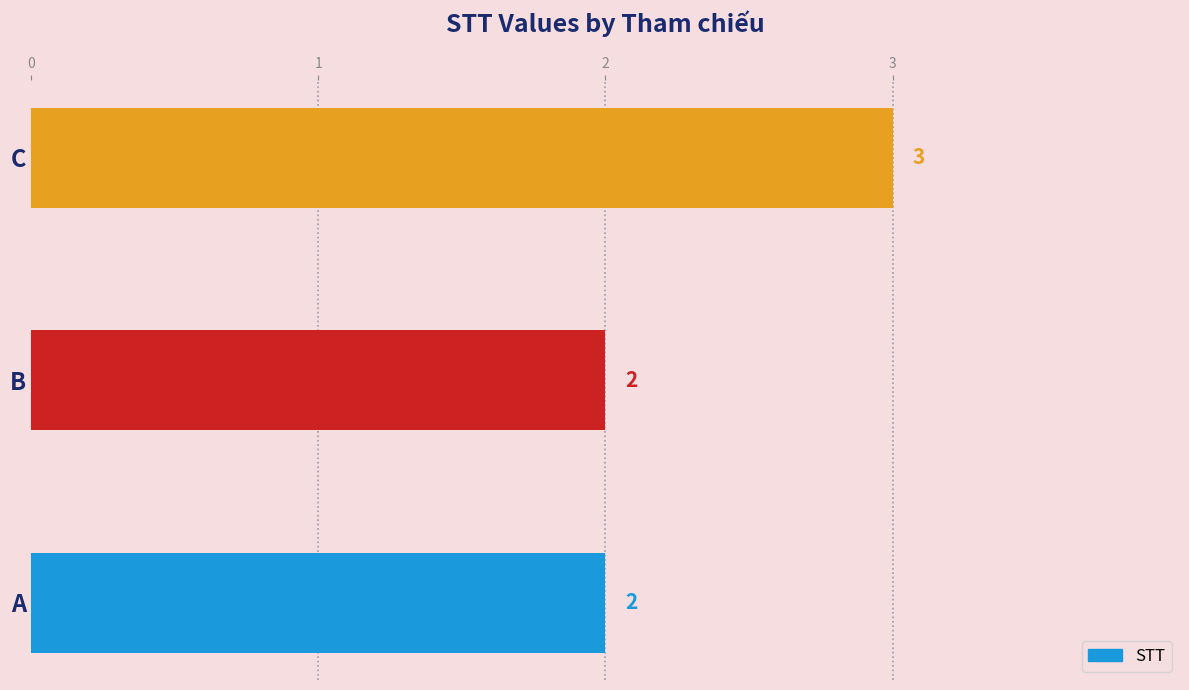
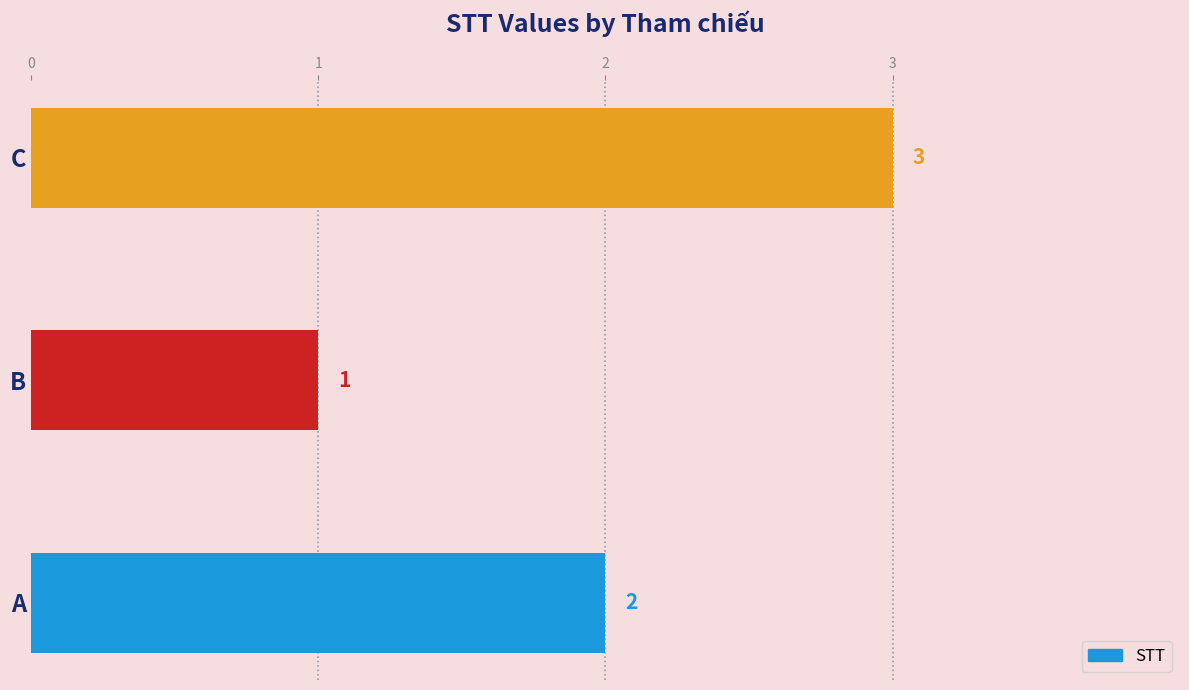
B: 2 -> 1
